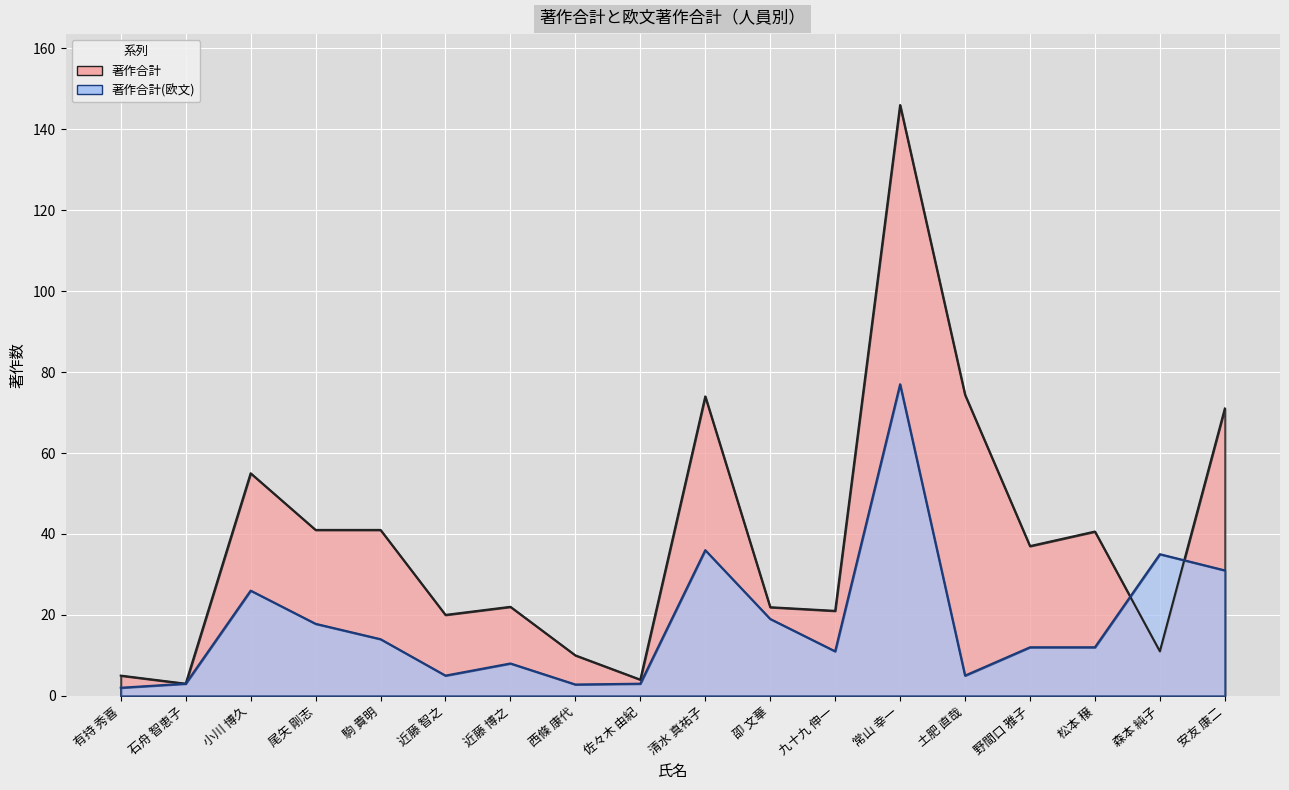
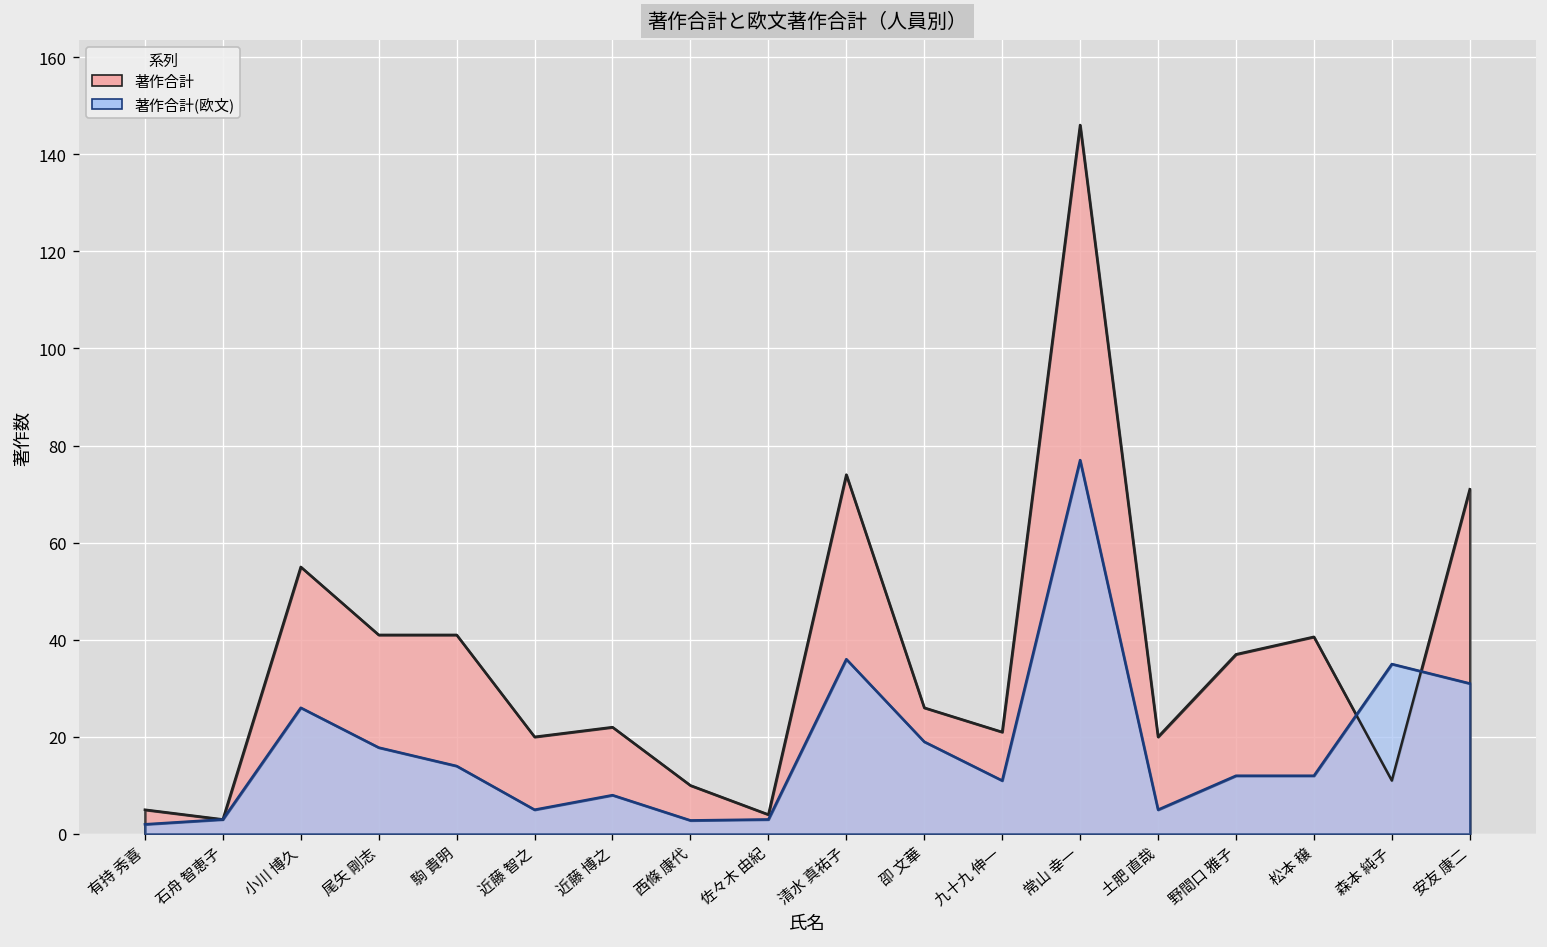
著作合計, 卲 文華: 22 -> 26
著作合計, 土肥 直哉: 74 -> 20
